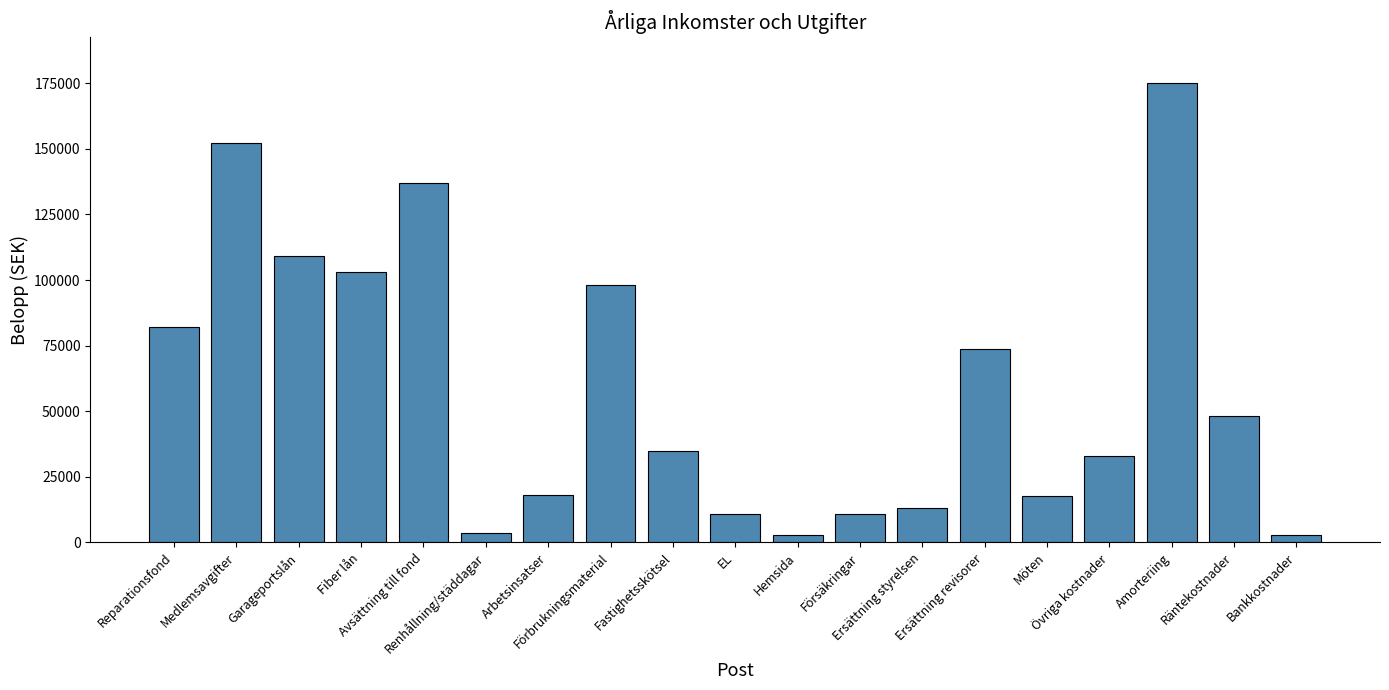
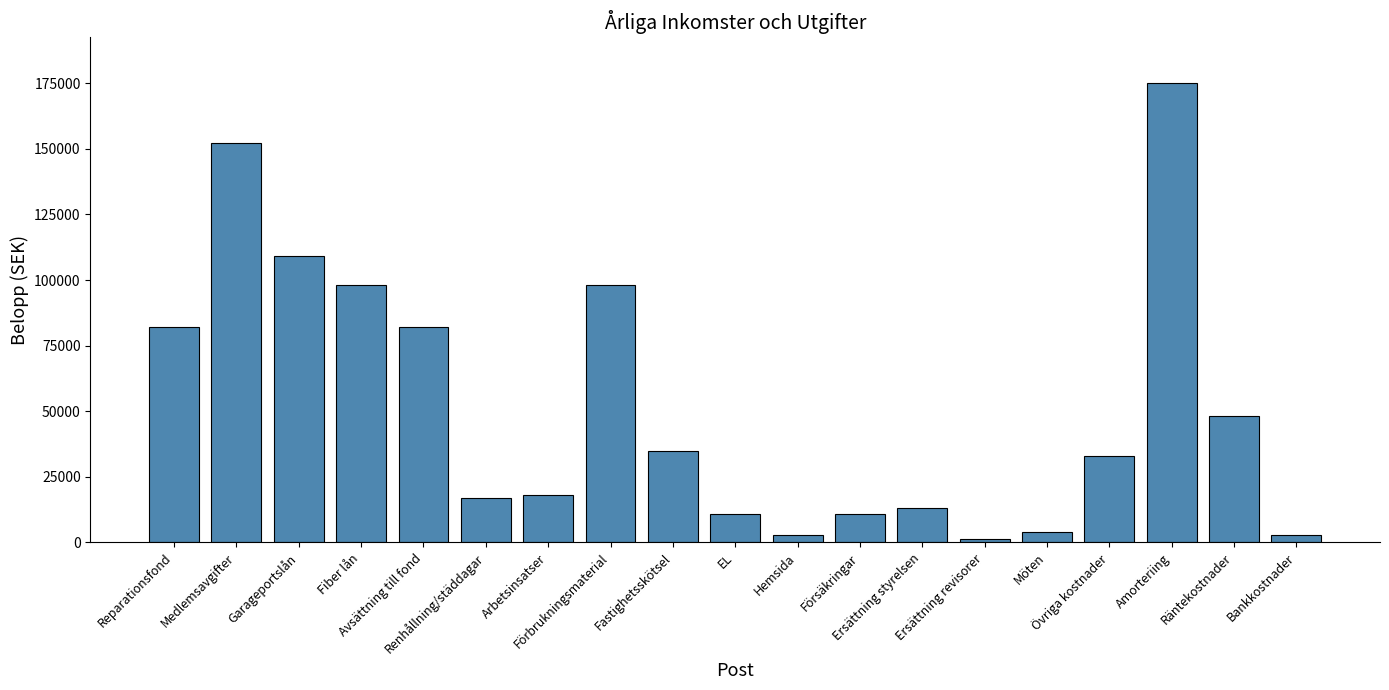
Fiber lån: 103000 -> 98000
Avsättning till fond: 137000 -> 82000
Renhållning/städdagar: 4000 -> 17000
Ersättning revisorer: 74000 -> 1000
Möten: 18000 -> 4000
